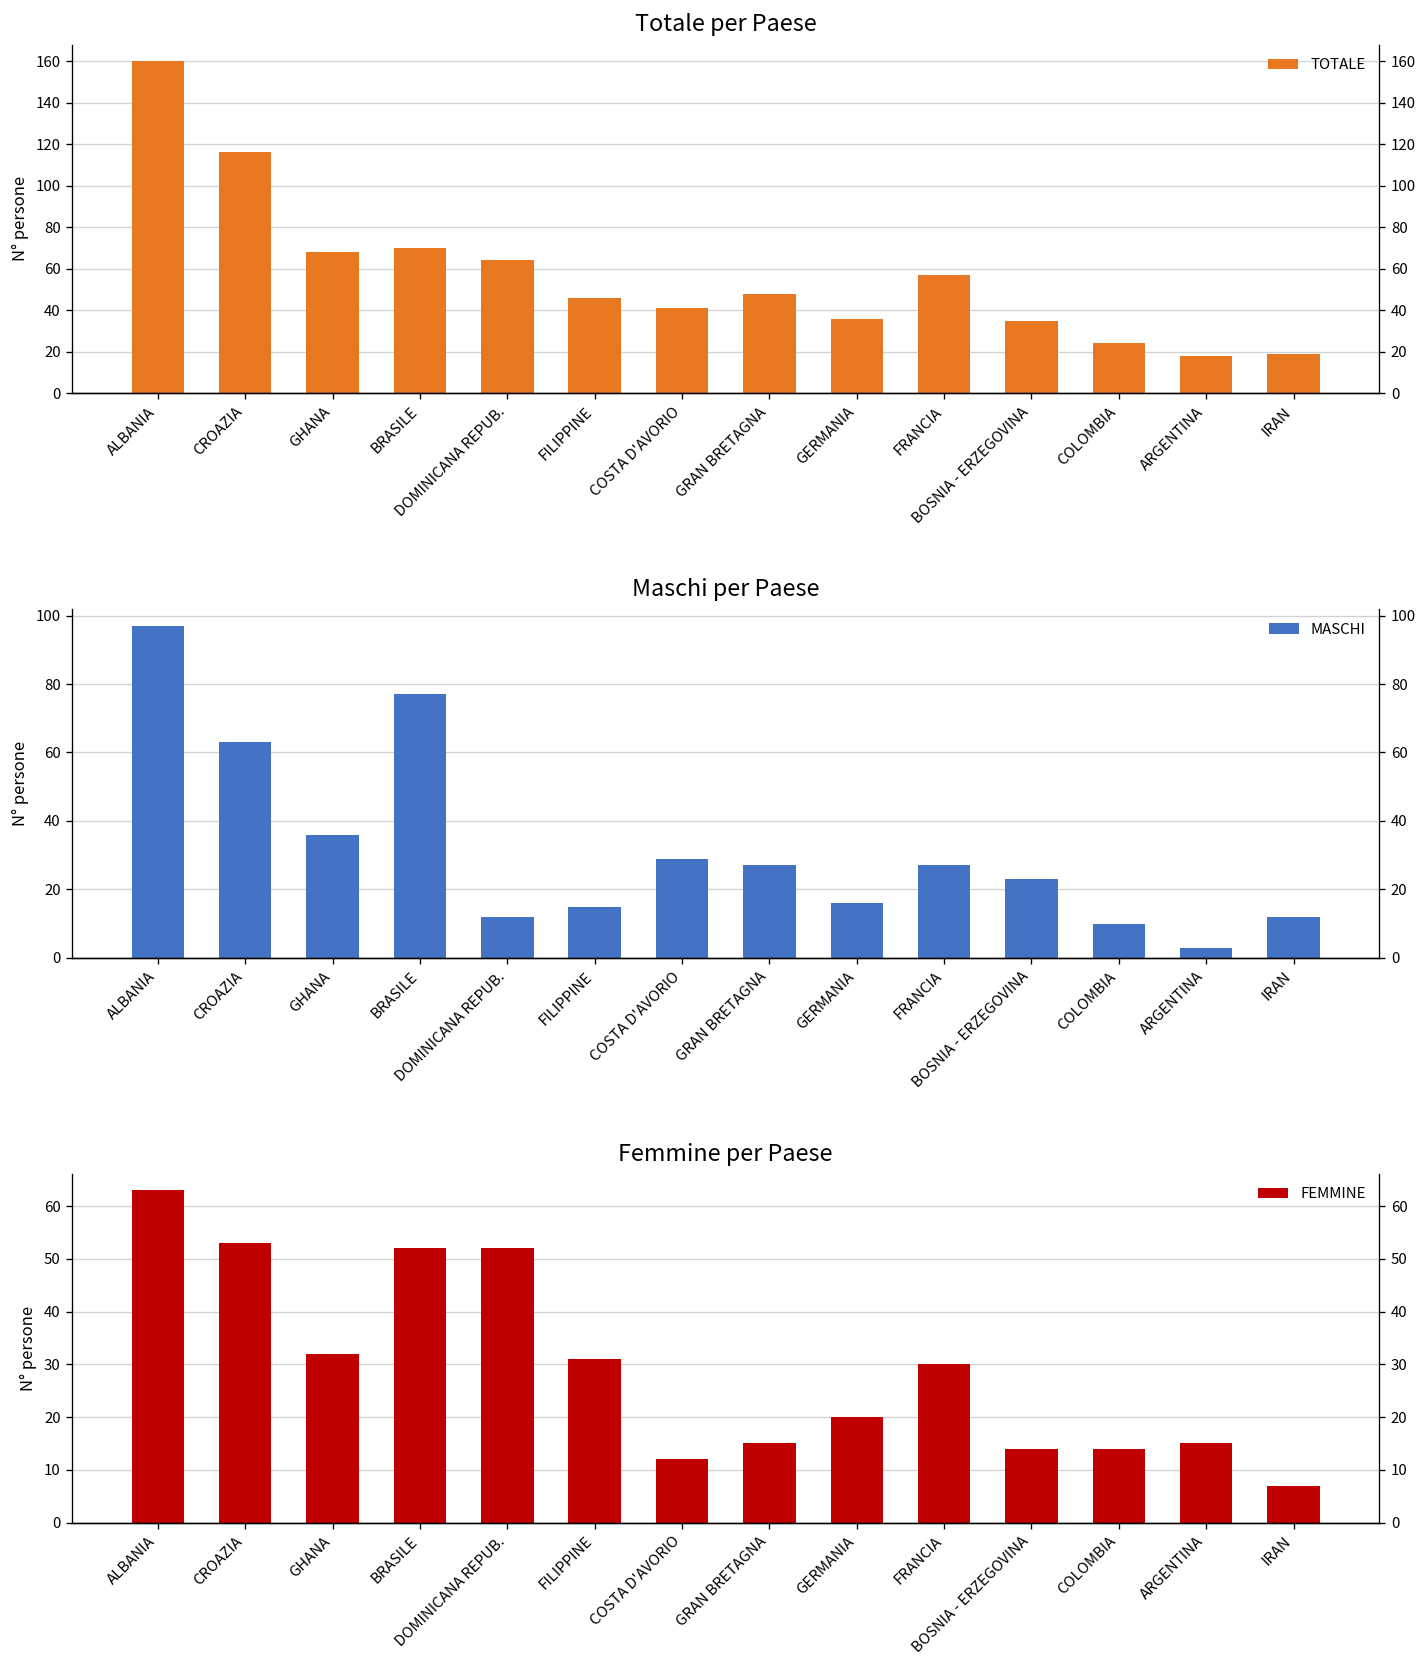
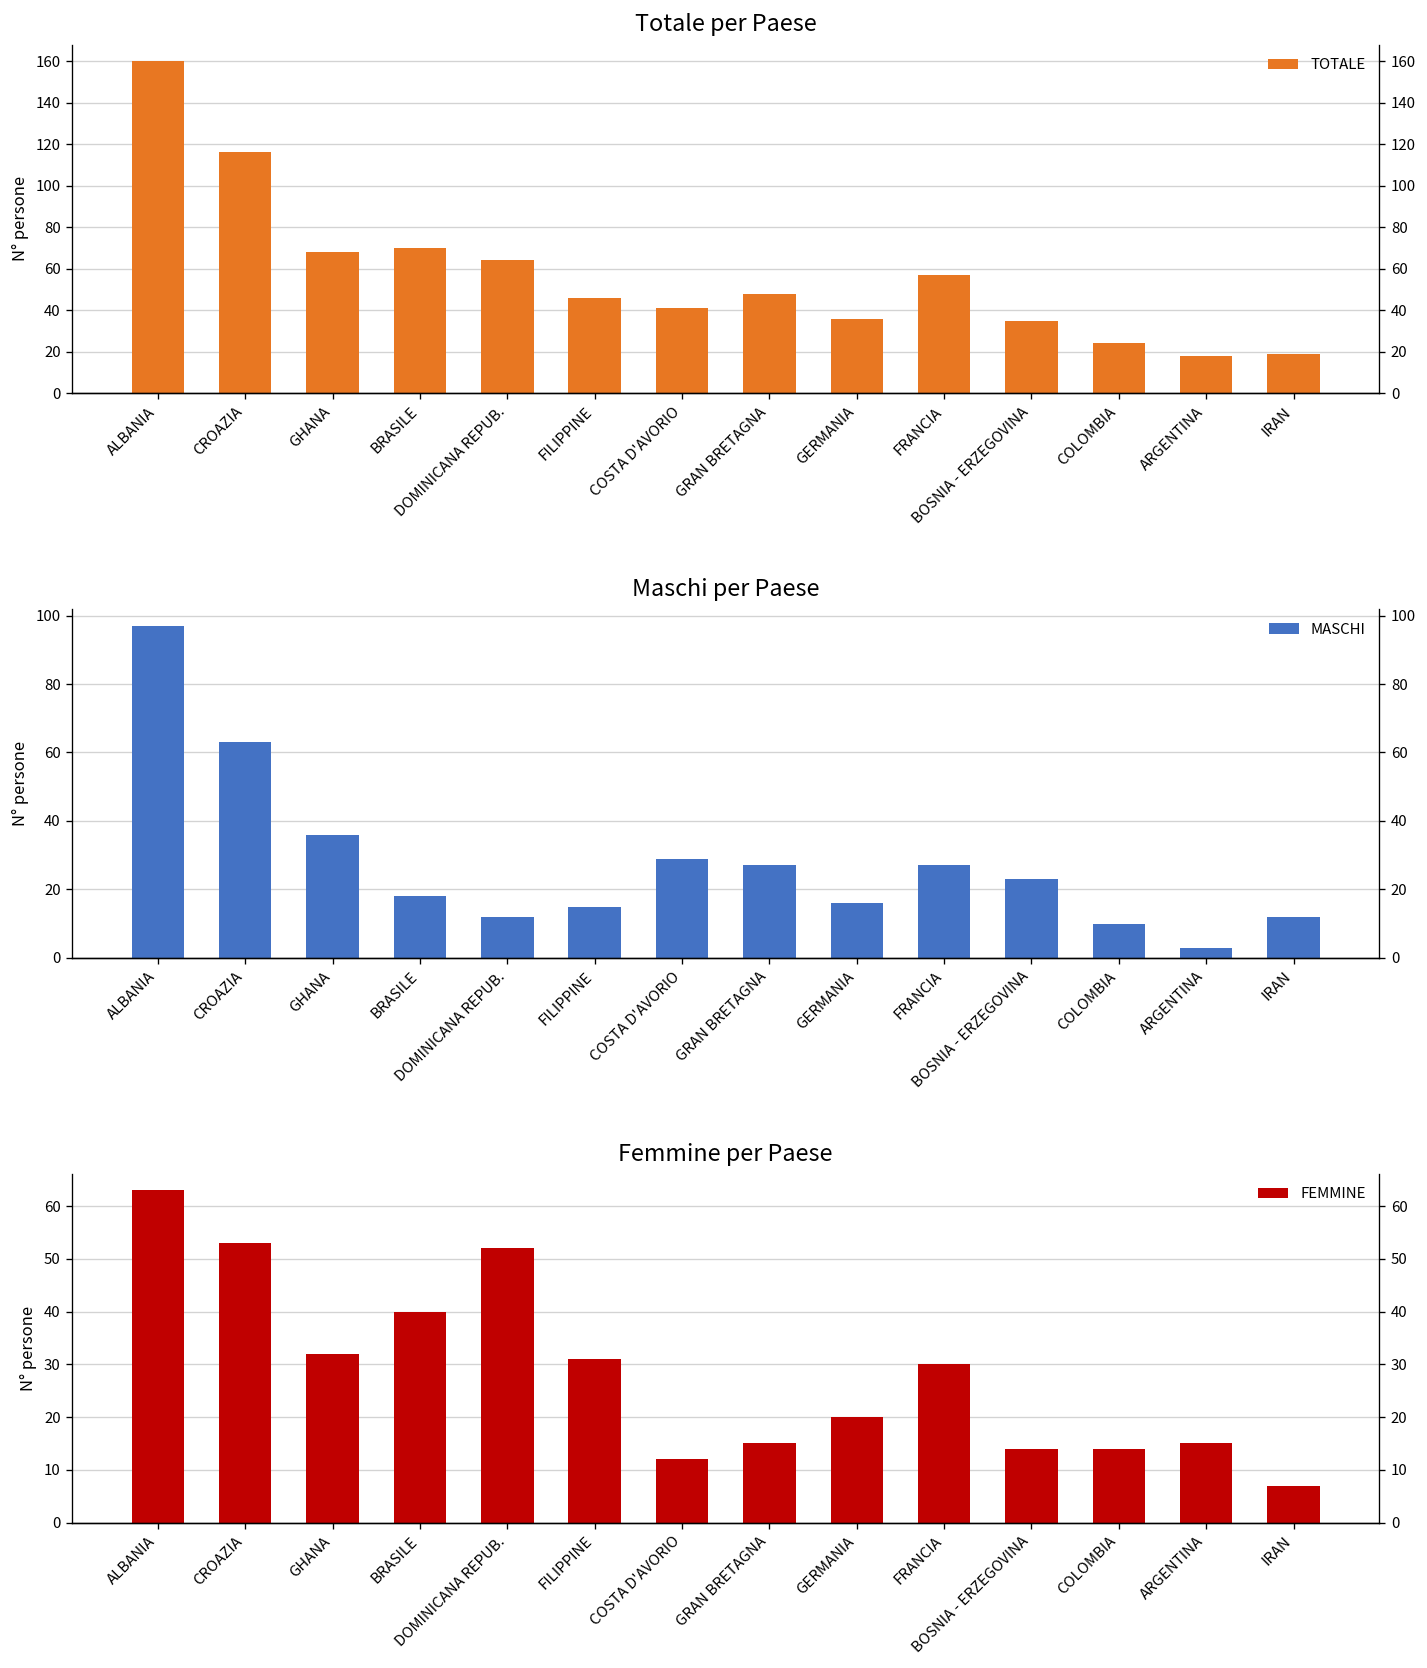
Maschi per Paese, BRASILE: 77 -> 18
Femmine per Paese, BRASILE: 52 -> 40
